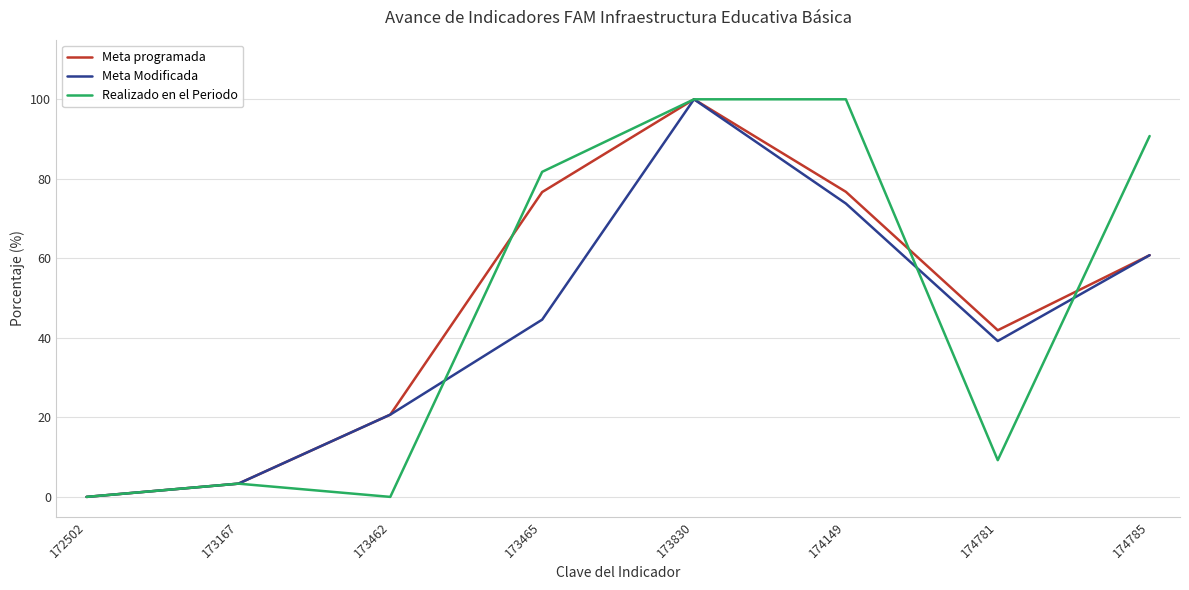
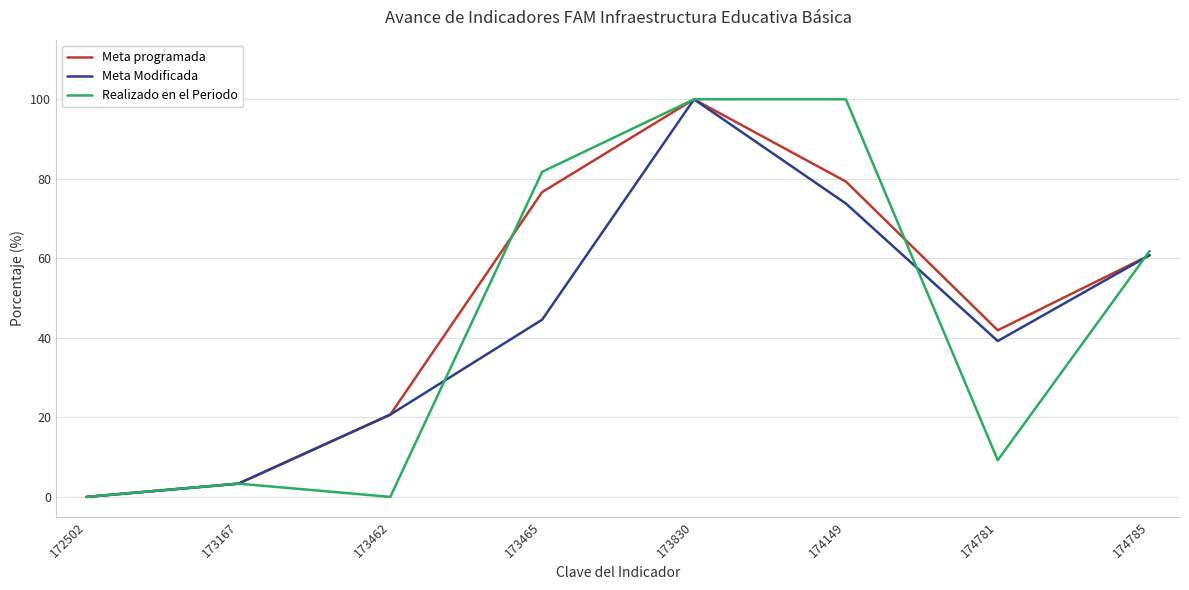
Meta programada, 174149: 77 -> 79
Realizado en el Periodo, 174785: 91 -> 62
